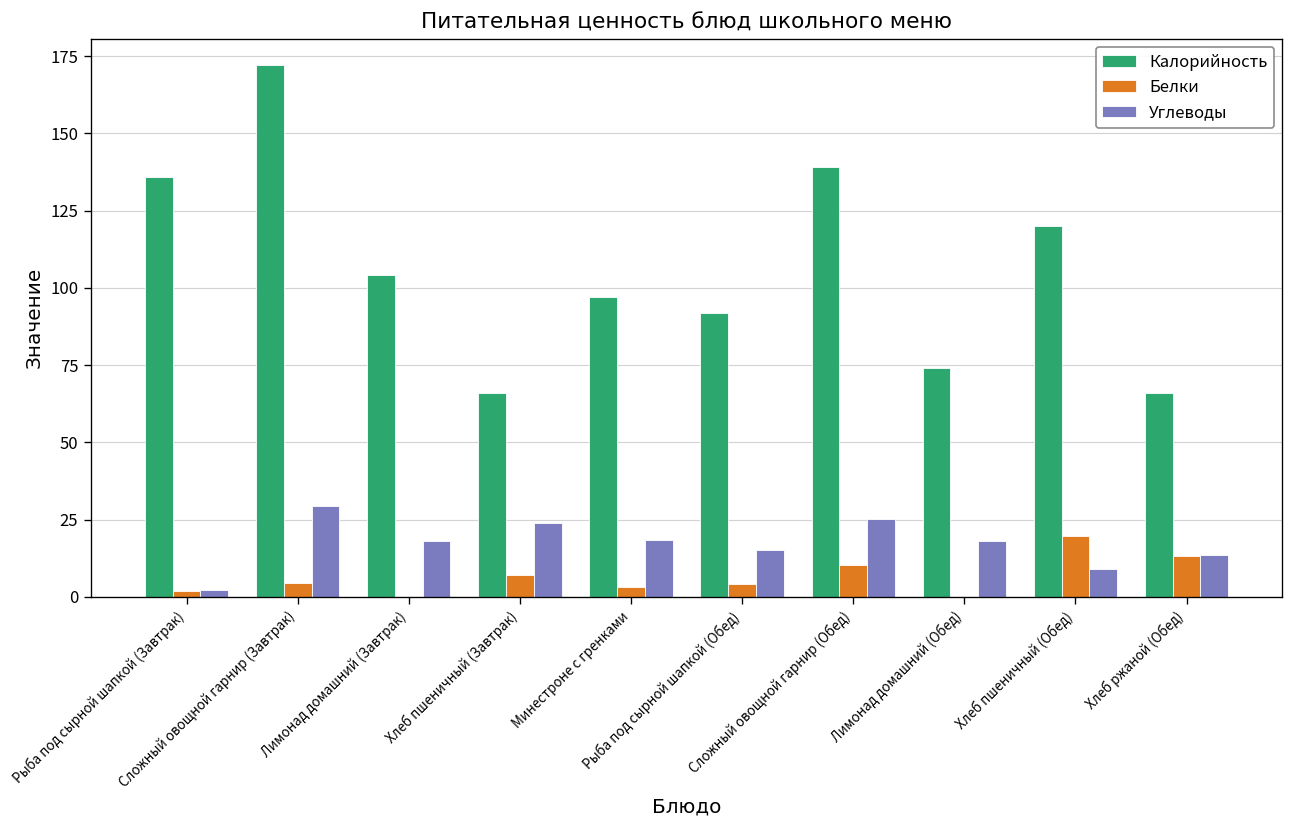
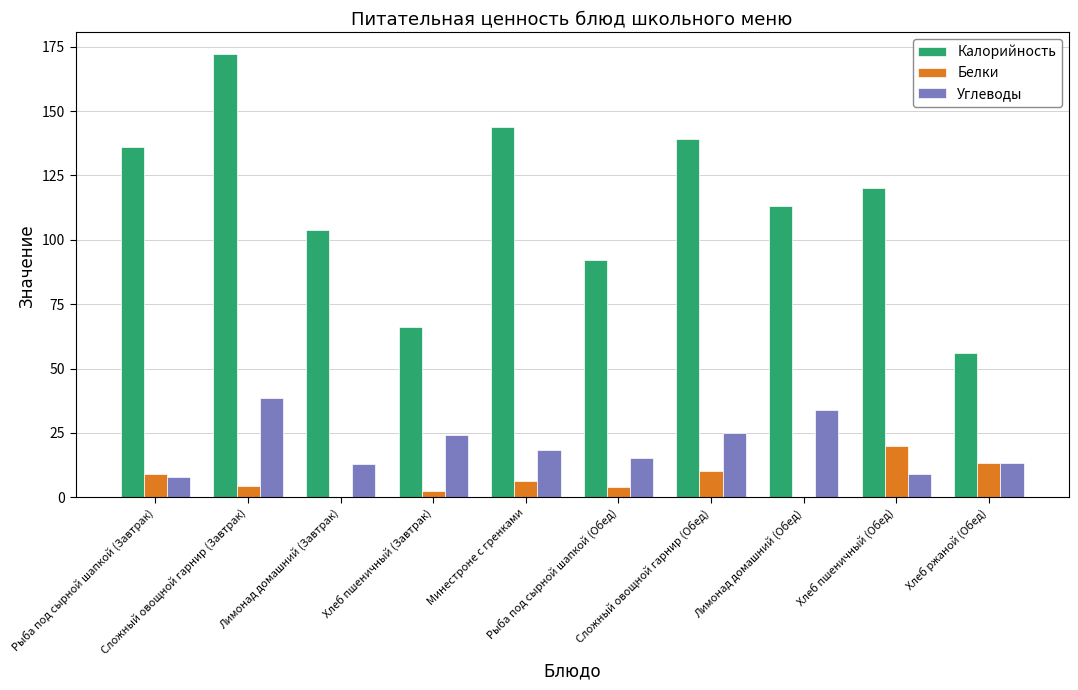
Белки, Рыба под сырной шапкой (Завтрак): 2 -> 9
Углеводы, Рыба под сырной шапкой (Завтрак): 2 -> 8
Углеводы, Сложный овощной гарнир (Завтрак): 29 -> 38
Углеводы, Лимонад домашний (Завтрак): 18 -> 13
Белки, Хлеб пшеничный (Завтрак): 7 -> 2
Калорийность, Минестроне с гренками: 97 -> 144
Белки, Минестроне с гренками: 3 -> 6
Калорийность, Лимонад домашний (Обед): 74 -> 113
Углеводы, Лимонад домашний (Обед): 18 -> 34
Калорийность, Хлеб ржаной (Обед): 66 -> 56
